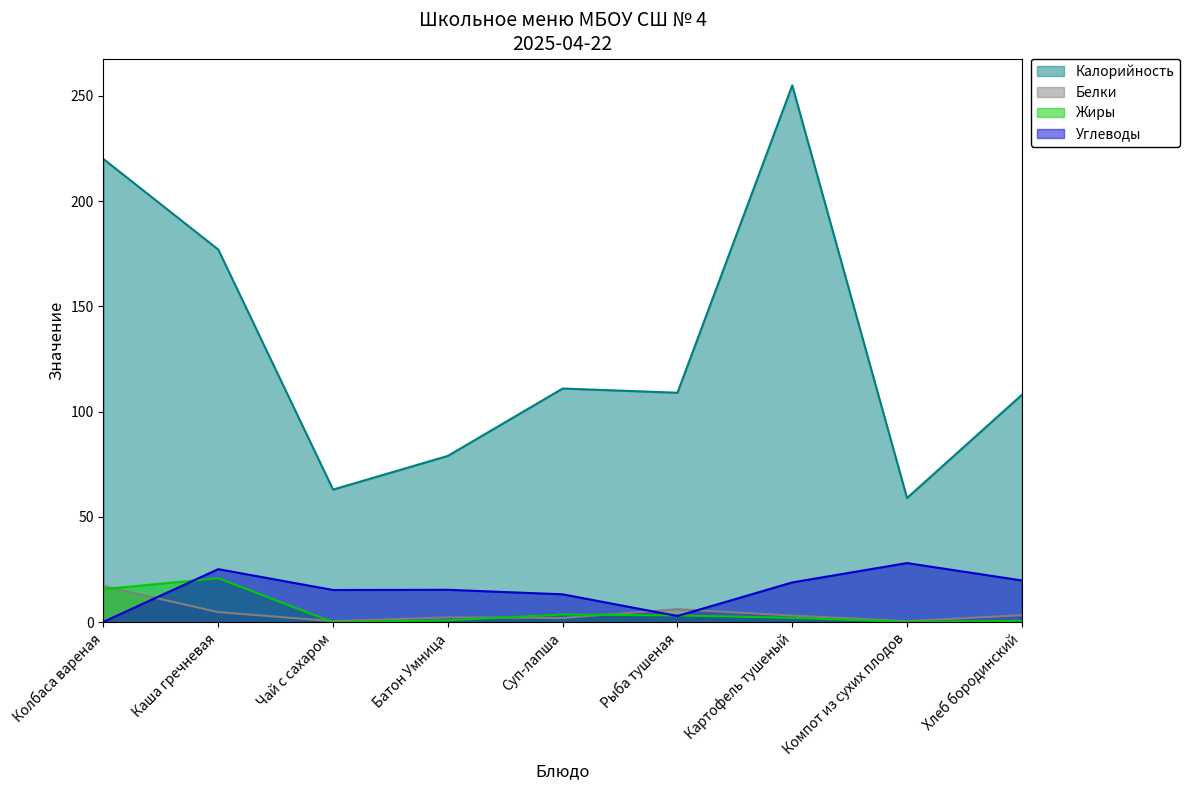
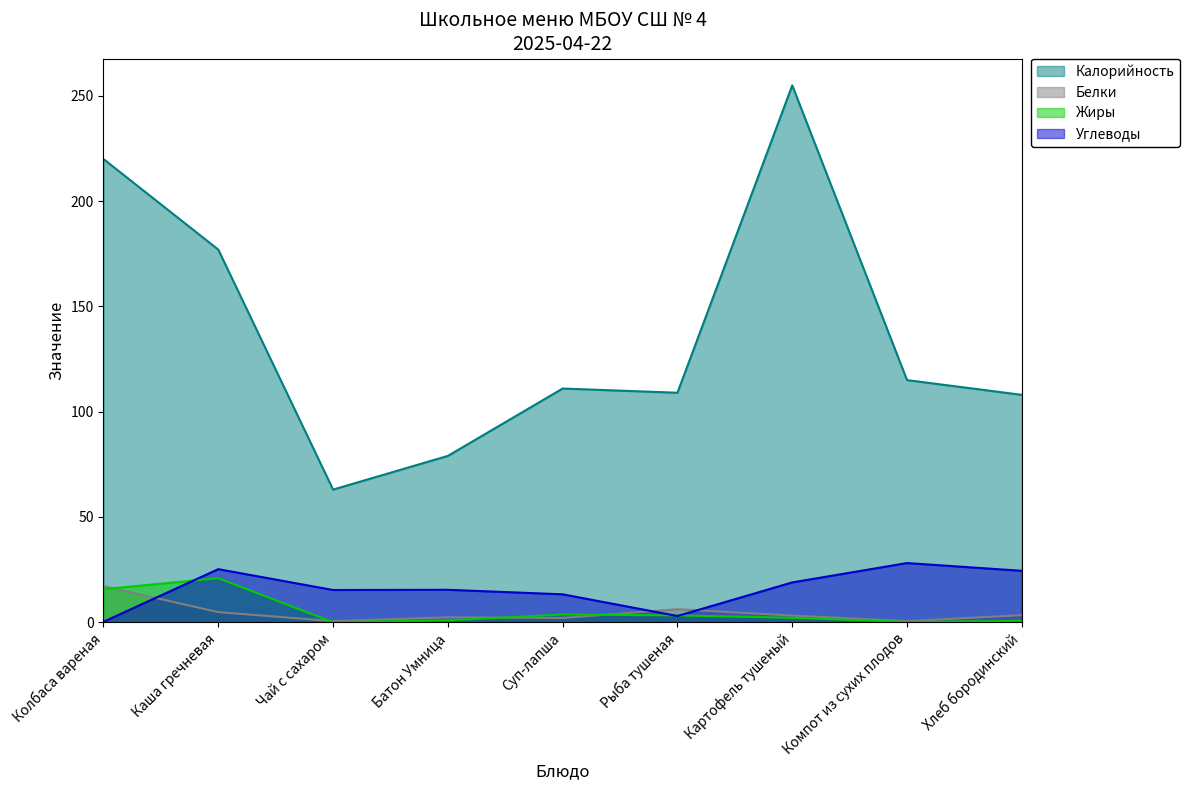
Калорийность, Компот из сухих плодов: 59 -> 115
Углеводы, Хлеб бородинский: 20 -> 24
